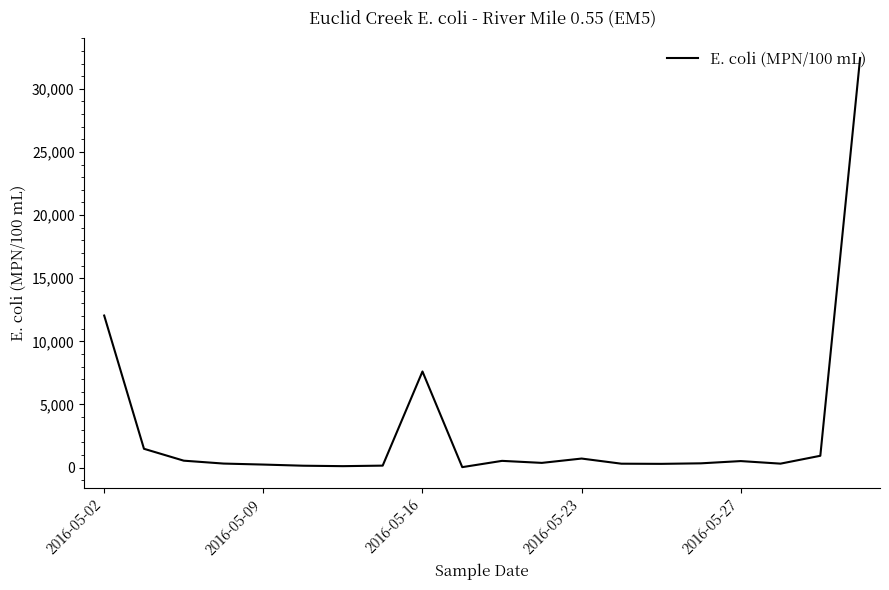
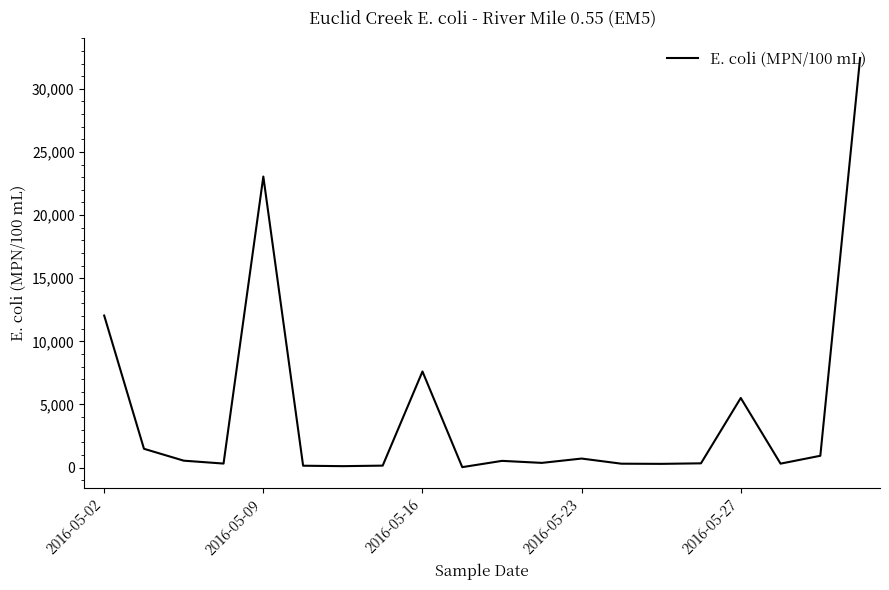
2016-05-09: 200 -> 23,000
2016-05-27: 500 -> 5,500
